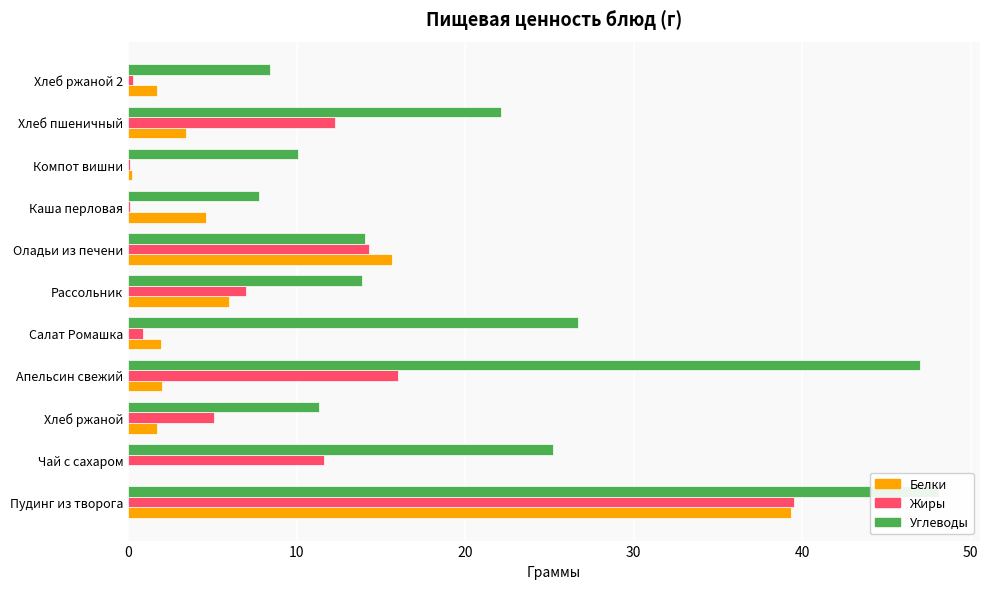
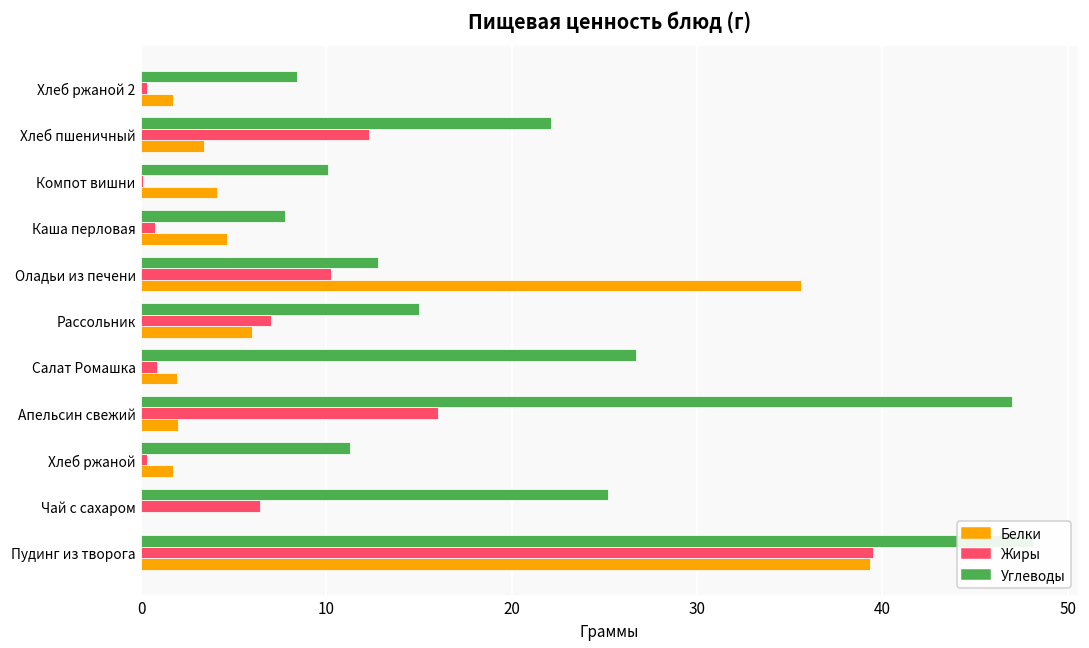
Белки, Компот вишни: 0.2 -> 4.1
Жиры, Каша перловая: 0.1 -> 0.8
Углеводы, Оладьи из печени: 14.1 -> 12.8
Жиры, Оладьи из печени: 14.3 -> 10.2
Белки, Оладьи из печени: 15.6 -> 35.6
Углеводы, Рассольник: 13.9 -> 15.0
Жиры, Хлеб ржаной: 5.1 -> 0.3
Жиры, Чай с сахаром: 11.6 -> 6.4
